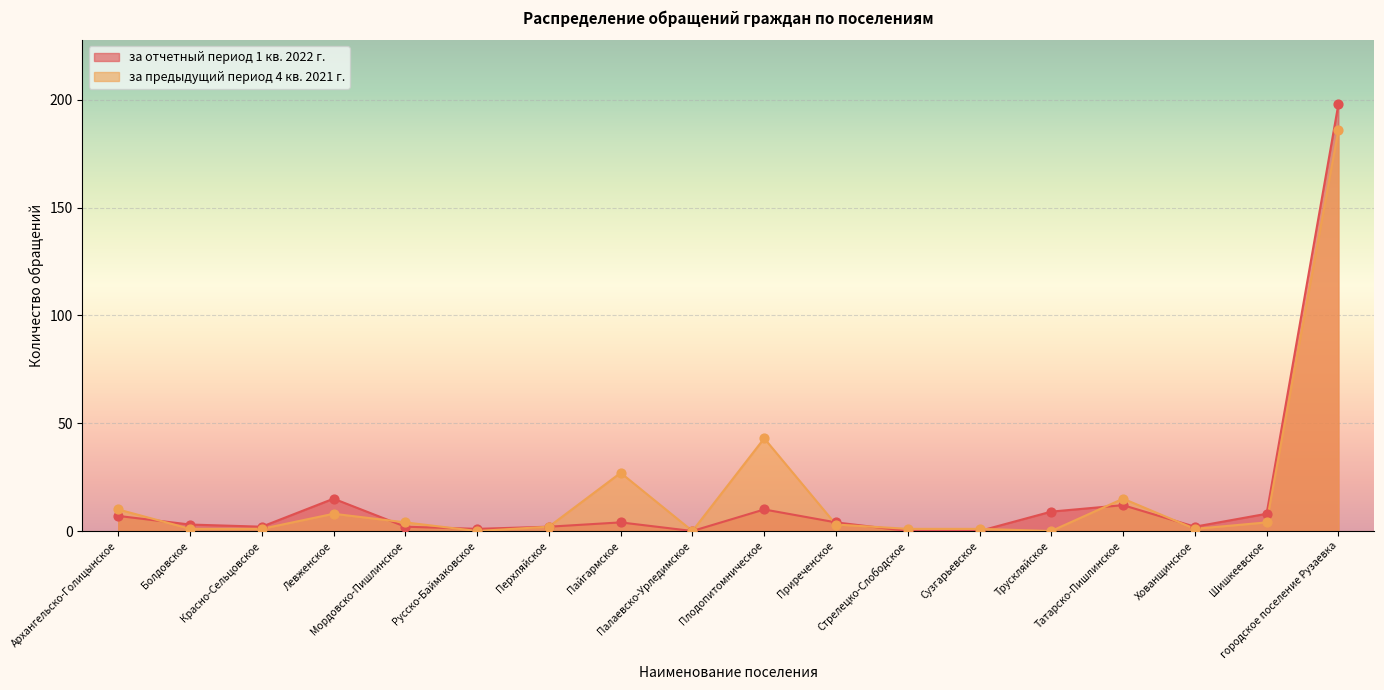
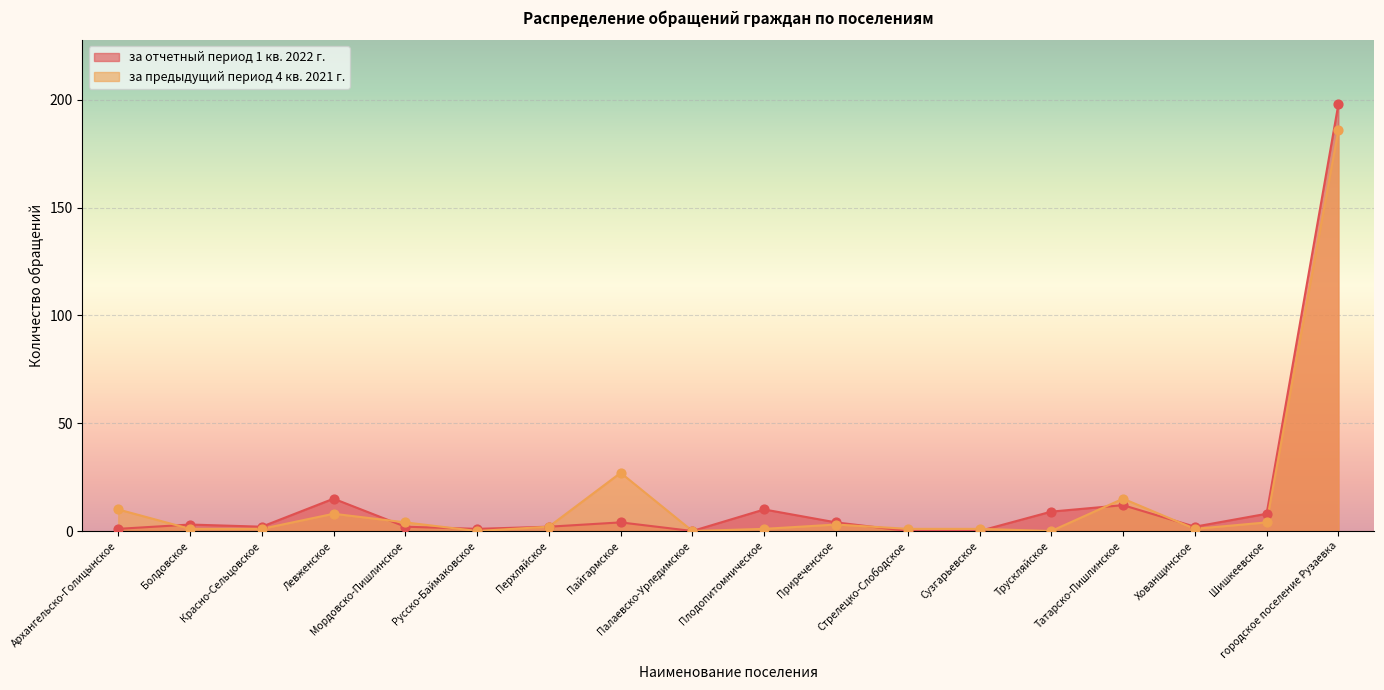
за отчетный период 1 кв. 2022 г., Архангельско-Голицынское: 7 -> 1
за предыдущий период 4 кв. 2021 г., Плодопитомническое: 43 -> 1
